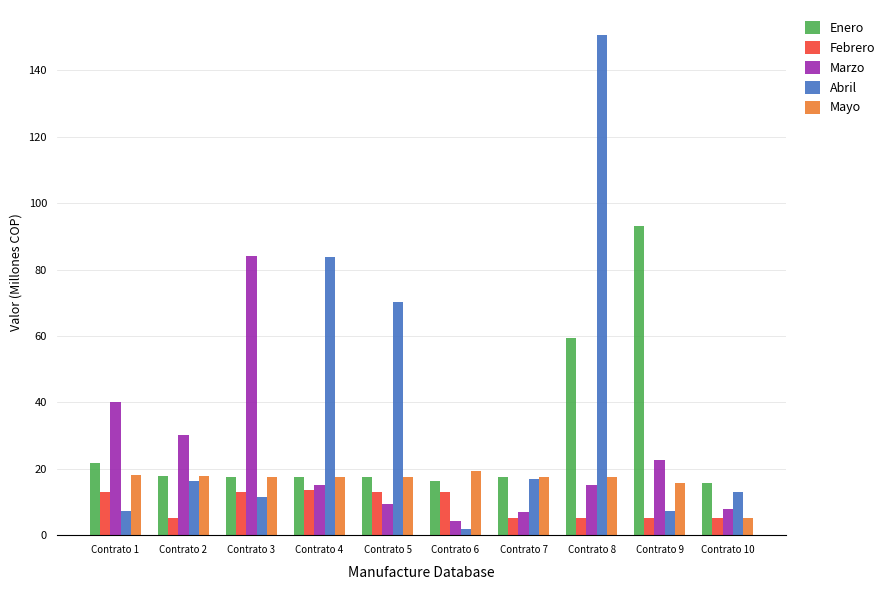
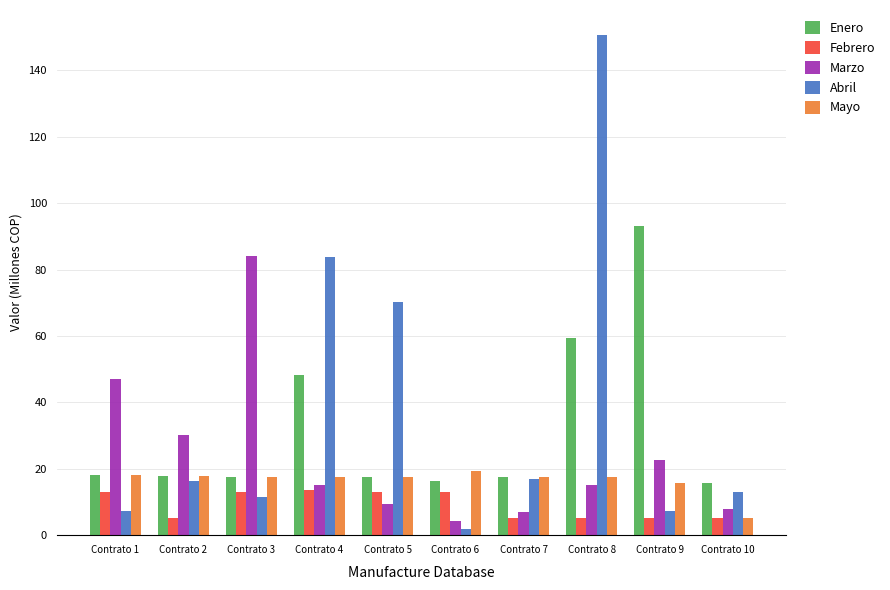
Enero, Contrato 1: 22 -> 18
Marzo, Contrato 1: 40 -> 47
Enero, Contrato 4: 18 -> 48
